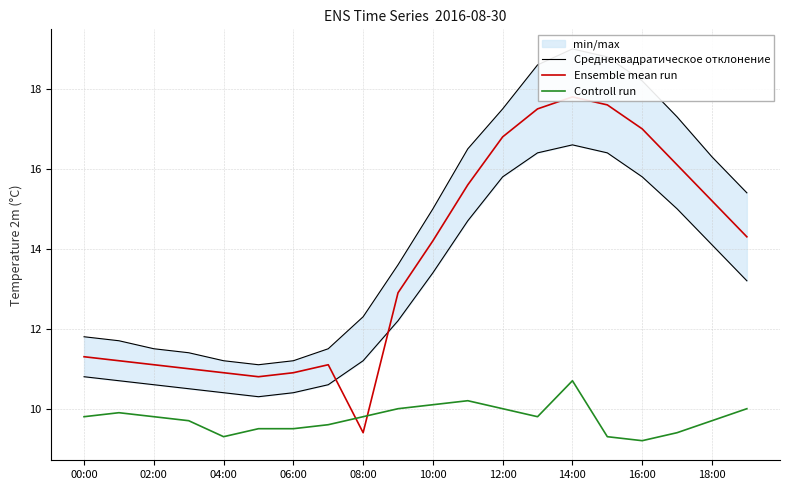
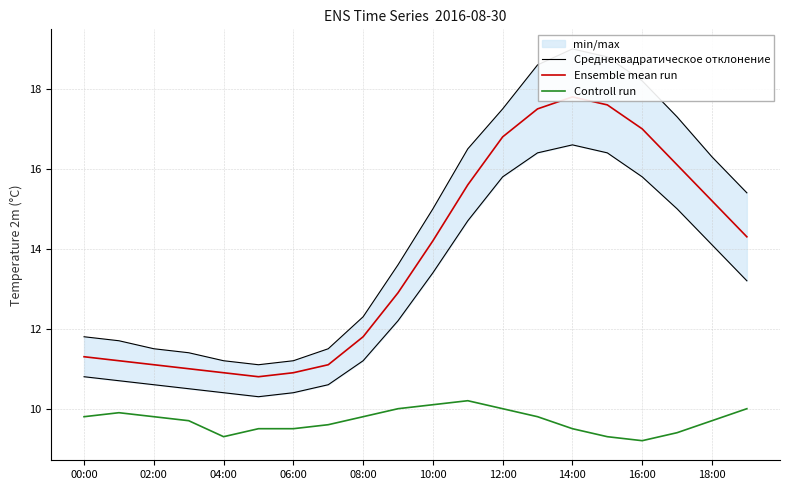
Ensemble mean run, 08:00: 9.4 -> 11.8
Controll run, 14:00: 10.7 -> 9.5
